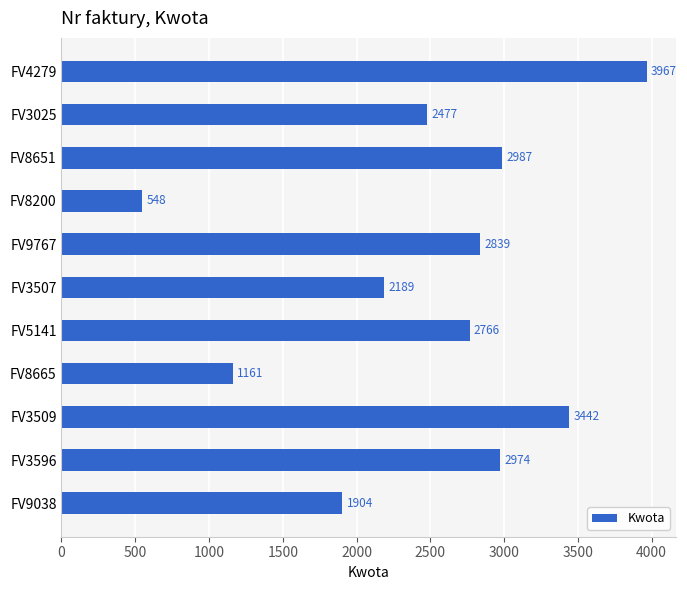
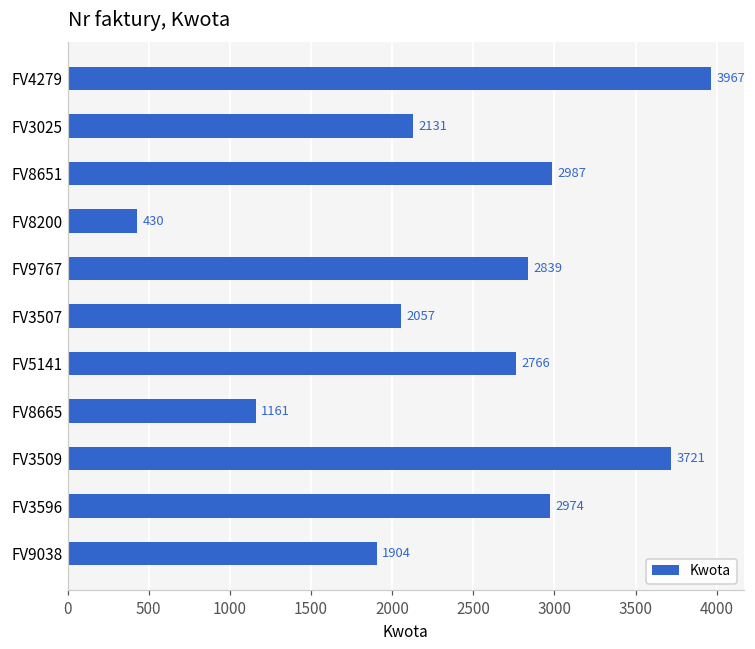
FV3025: 2477 -> 2131
FV8200: 548 -> 430
FV3507: 2189 -> 2057
FV3509: 3442 -> 3721
